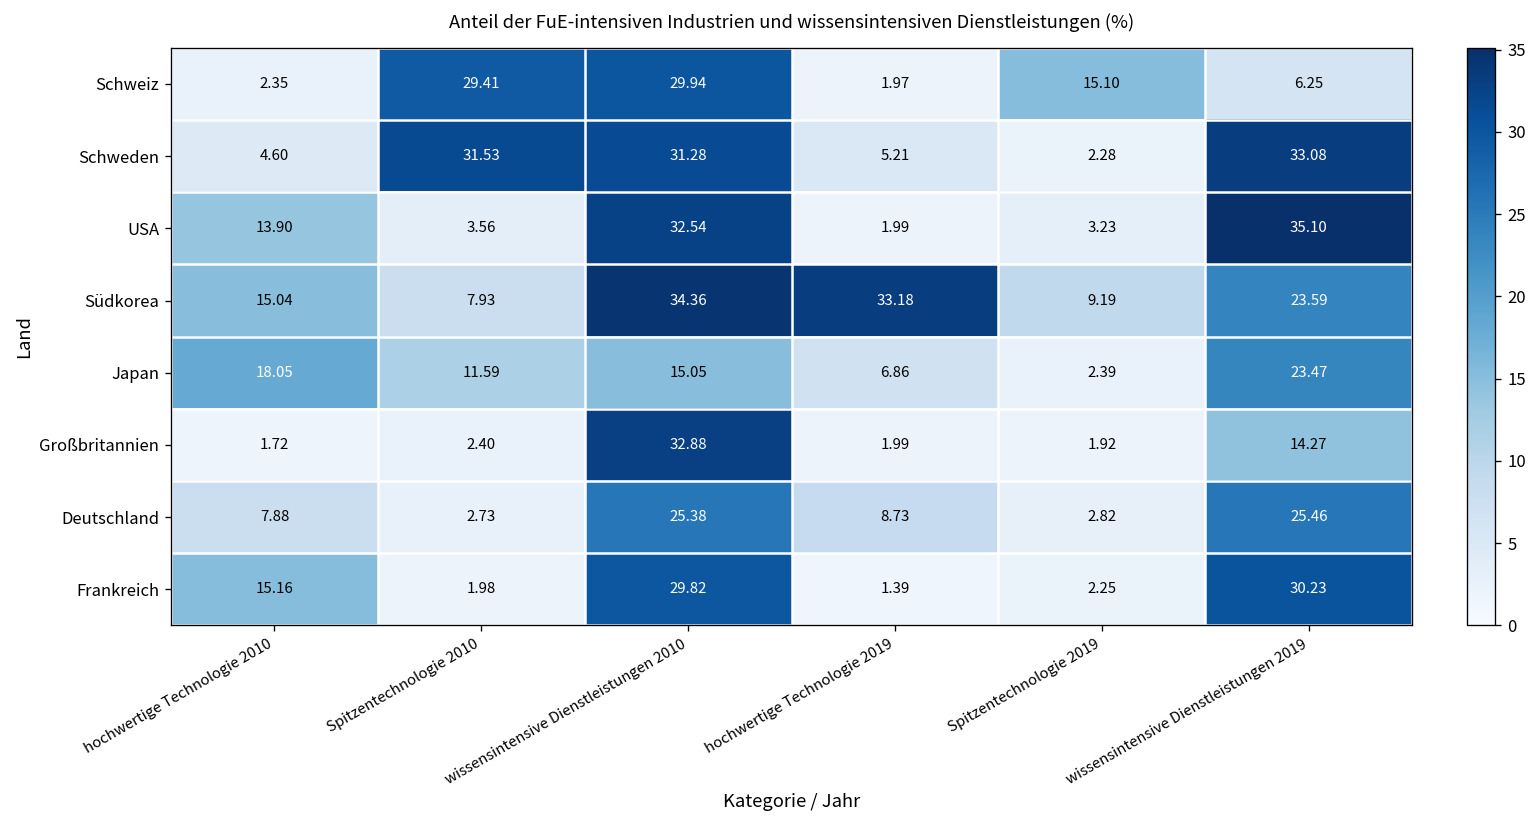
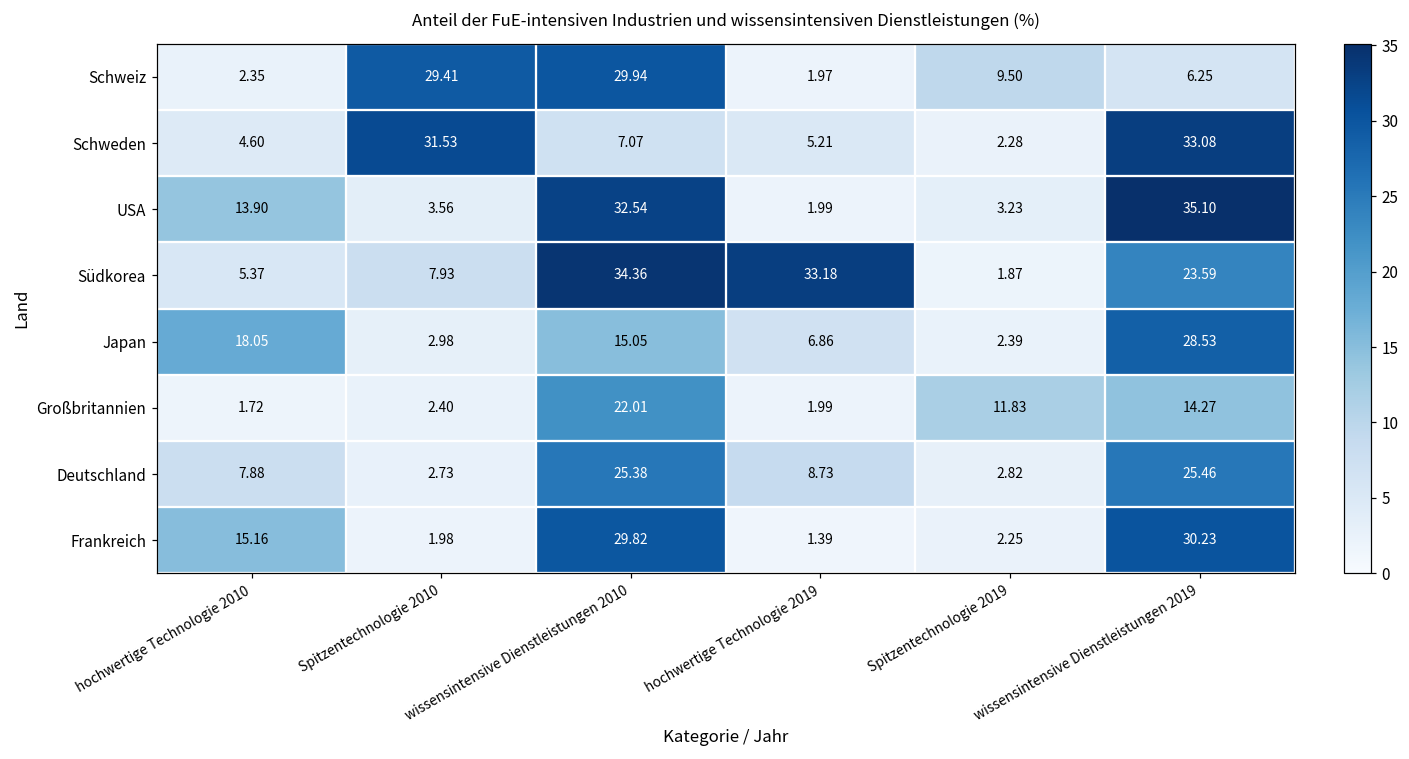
Schweiz, Spitzentechnologie 2019: 15.10 -> 9.50
Schweden, wissensintensive Dienstleistungen 2010: 31.28 -> 7.07
Südkorea, hochwertige Technologie 2010: 15.04 -> 5.37
Südkorea, Spitzentechnologie 2019: 9.19 -> 1.87
Japan, Spitzentechnologie 2010: 11.59 -> 2.98
Japan, wissensintensive Dienstleistungen 2019: 23.47 -> 28.53
Großbritannien, wissensintensive Dienstleistungen 2010: 32.88 -> 22.01
Großbritannien, Spitzentechnologie 2019: 1.92 -> 11.83
